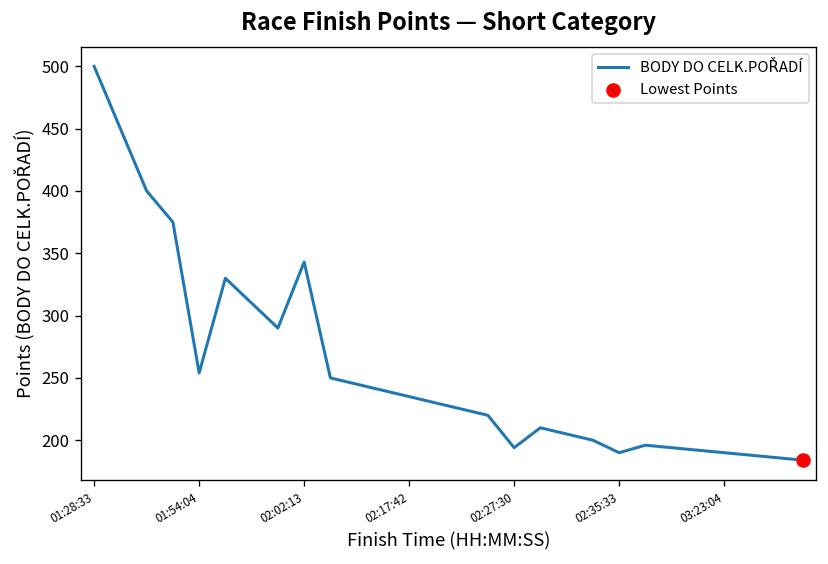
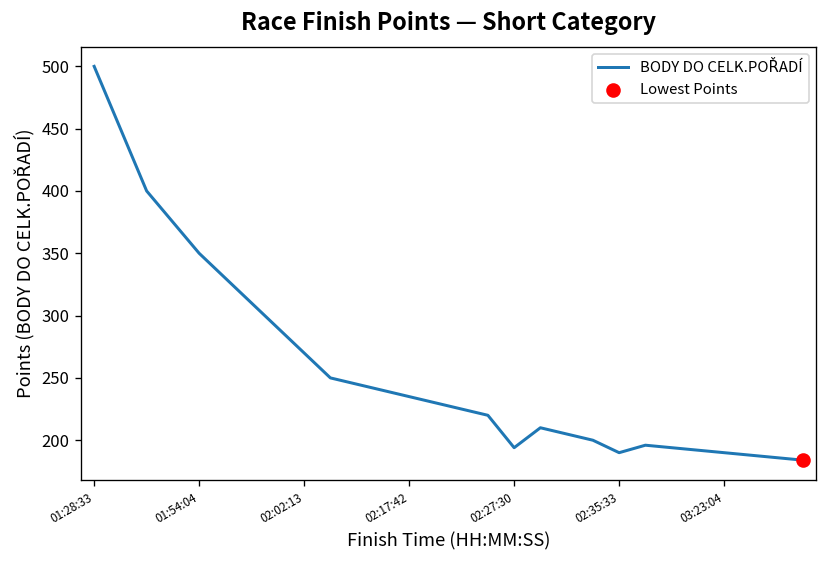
BODY DO CELK.POŘADÍ, 01:54:04: 254 -> 350
BODY DO CELK.POŘADÍ, 02:02:13: 343 -> 270
